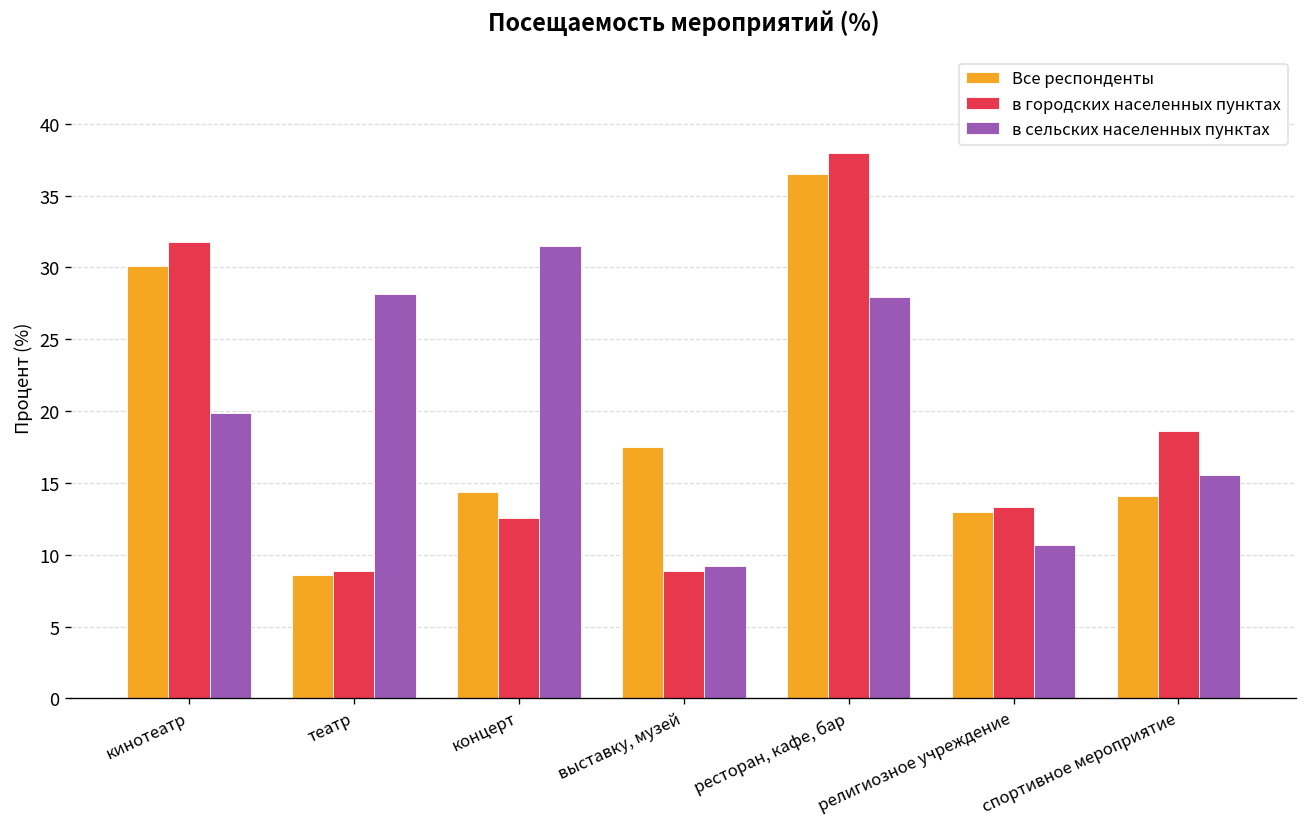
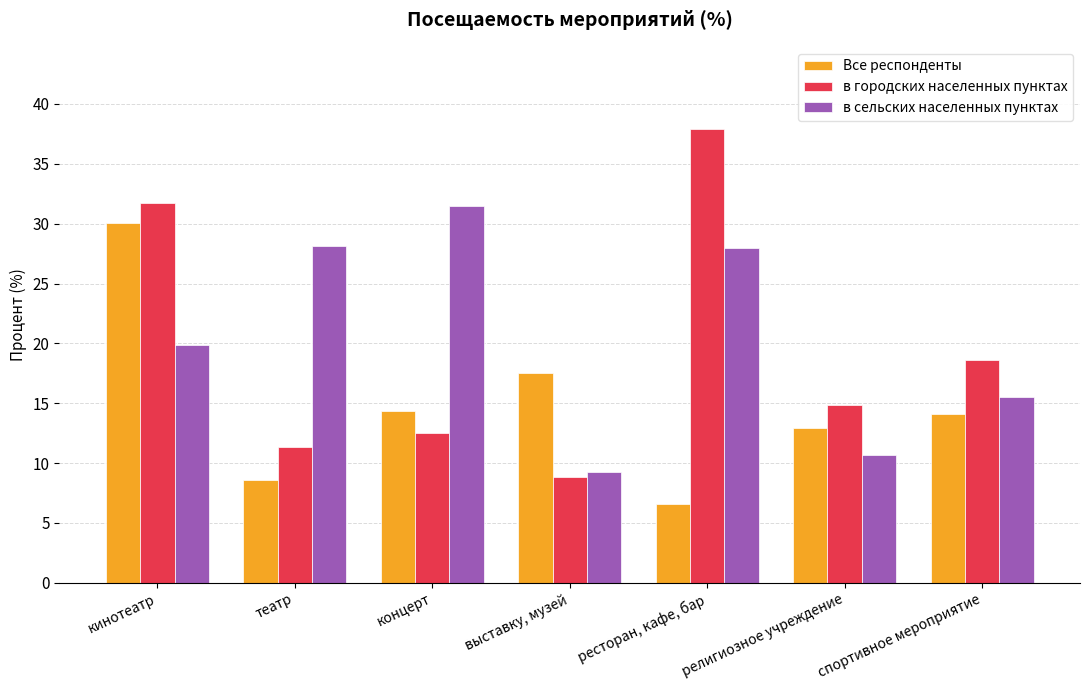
в городских населенных пунктах, театр: 8.9 -> 11.3
Все респонденты, ресторан, кафе, бар: 36.5 -> 6.6
в городских населенных пунктах, религиозное учреждение: 13.3 -> 14.8
